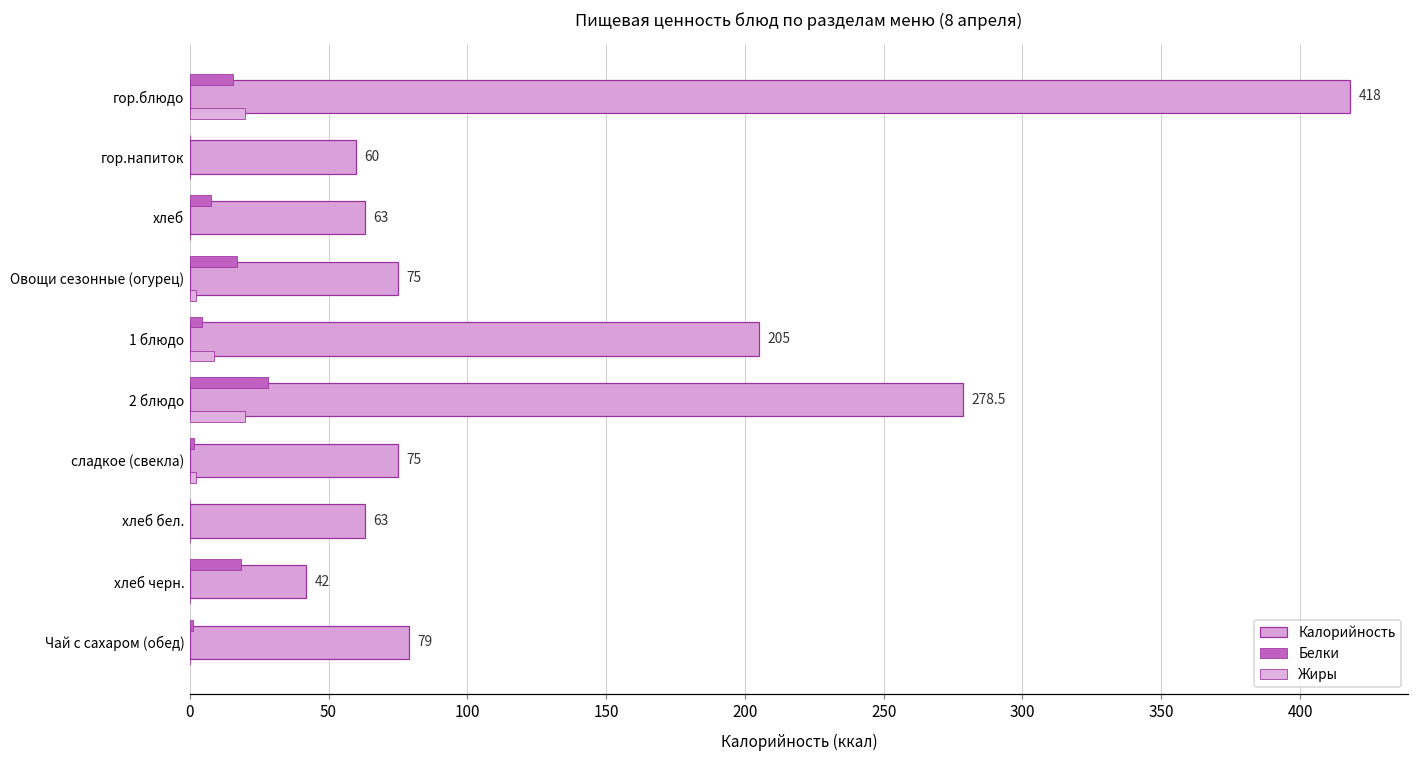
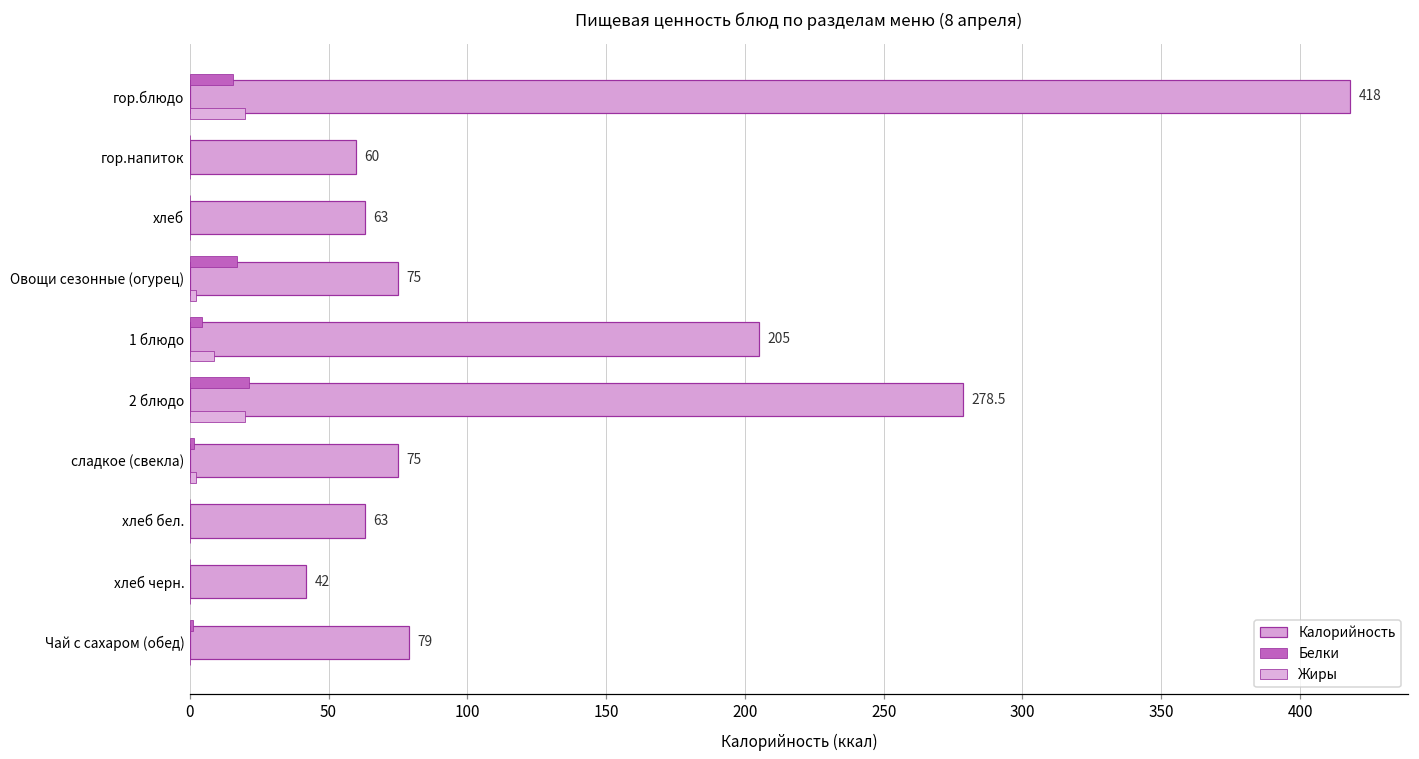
Белки, хлеб: 8 -> 0
Белки, 2 блюдо: 28 -> 21
Белки, хлеб черн.: 19 -> 0
